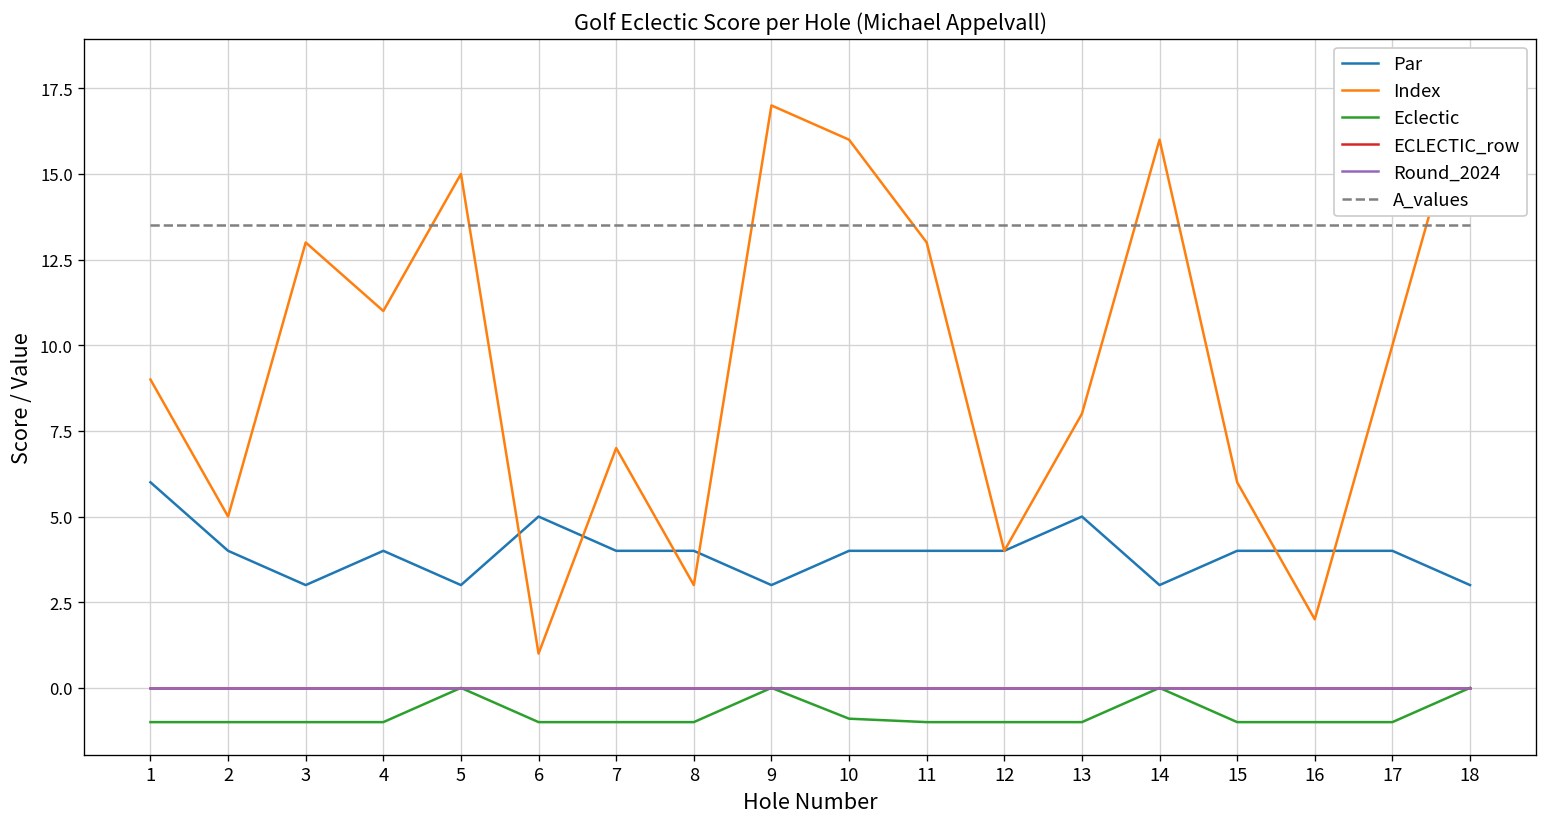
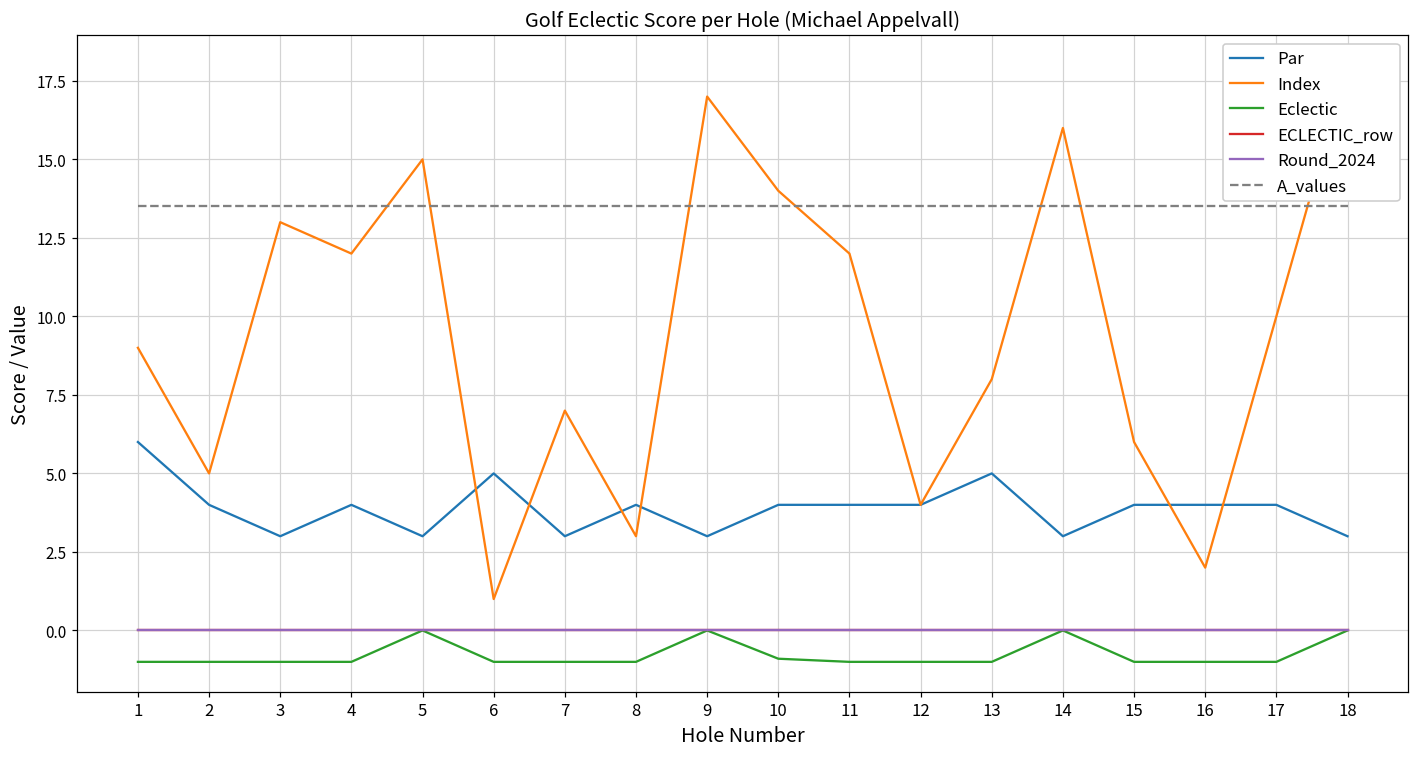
Index, 4: 11 -> 12
Par, 7: 4 -> 3
Index, 10: 16 -> 14
Index, 11: 13 -> 12
